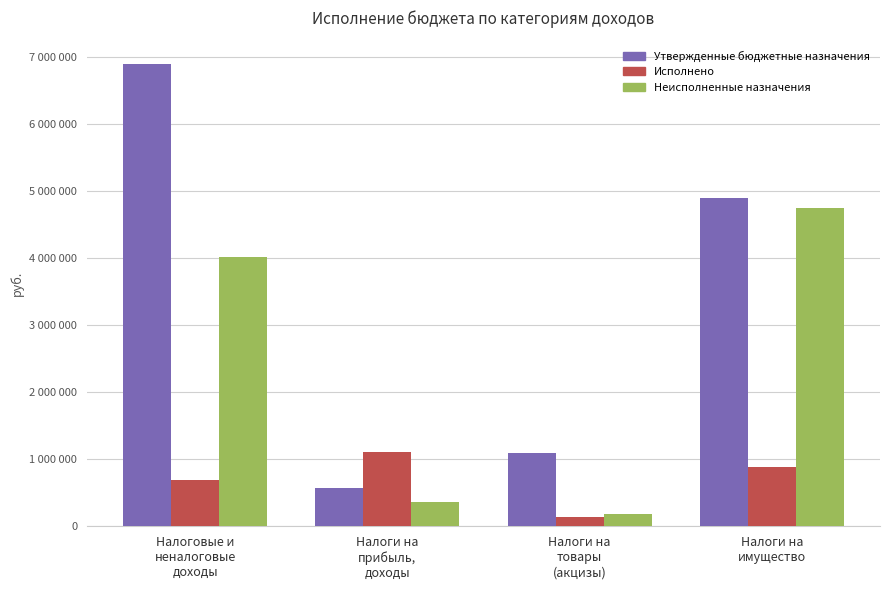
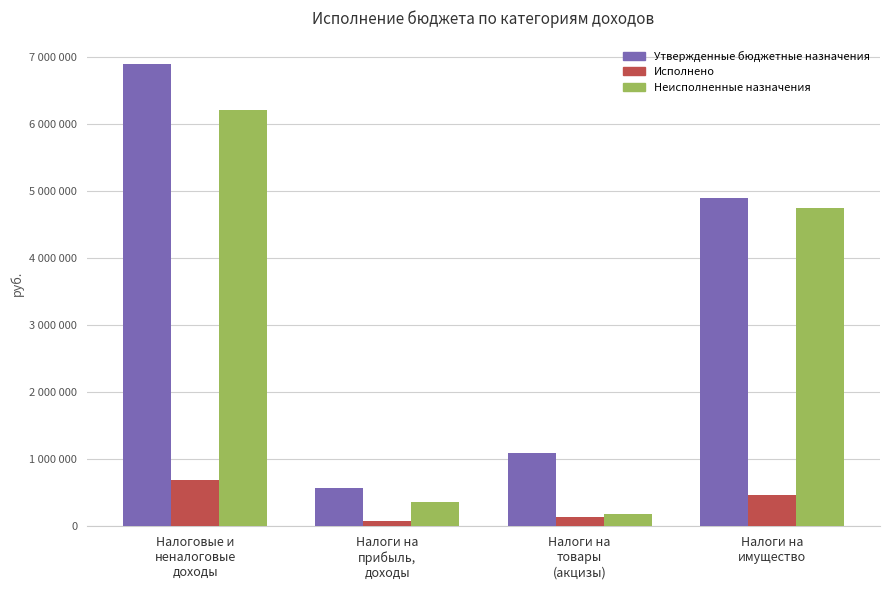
Неисполненные назначения, Налоговые и неналоговые доходы: 4000000 -> 6200000
Исполнено, Налоги на прибыль, доходы: 1100000 -> 100000
Исполнено, Налоги на имущество: 900000 -> 500000
